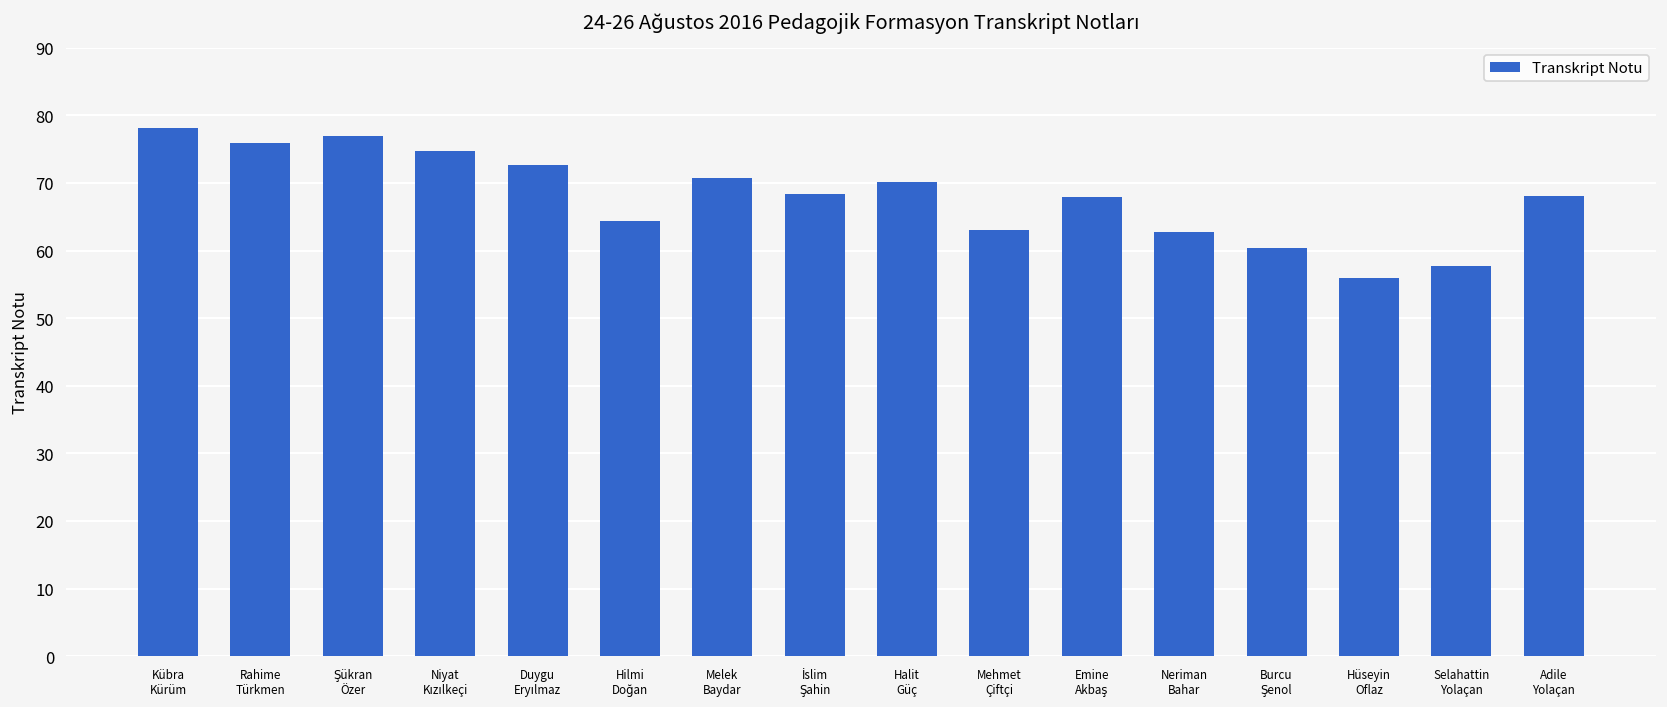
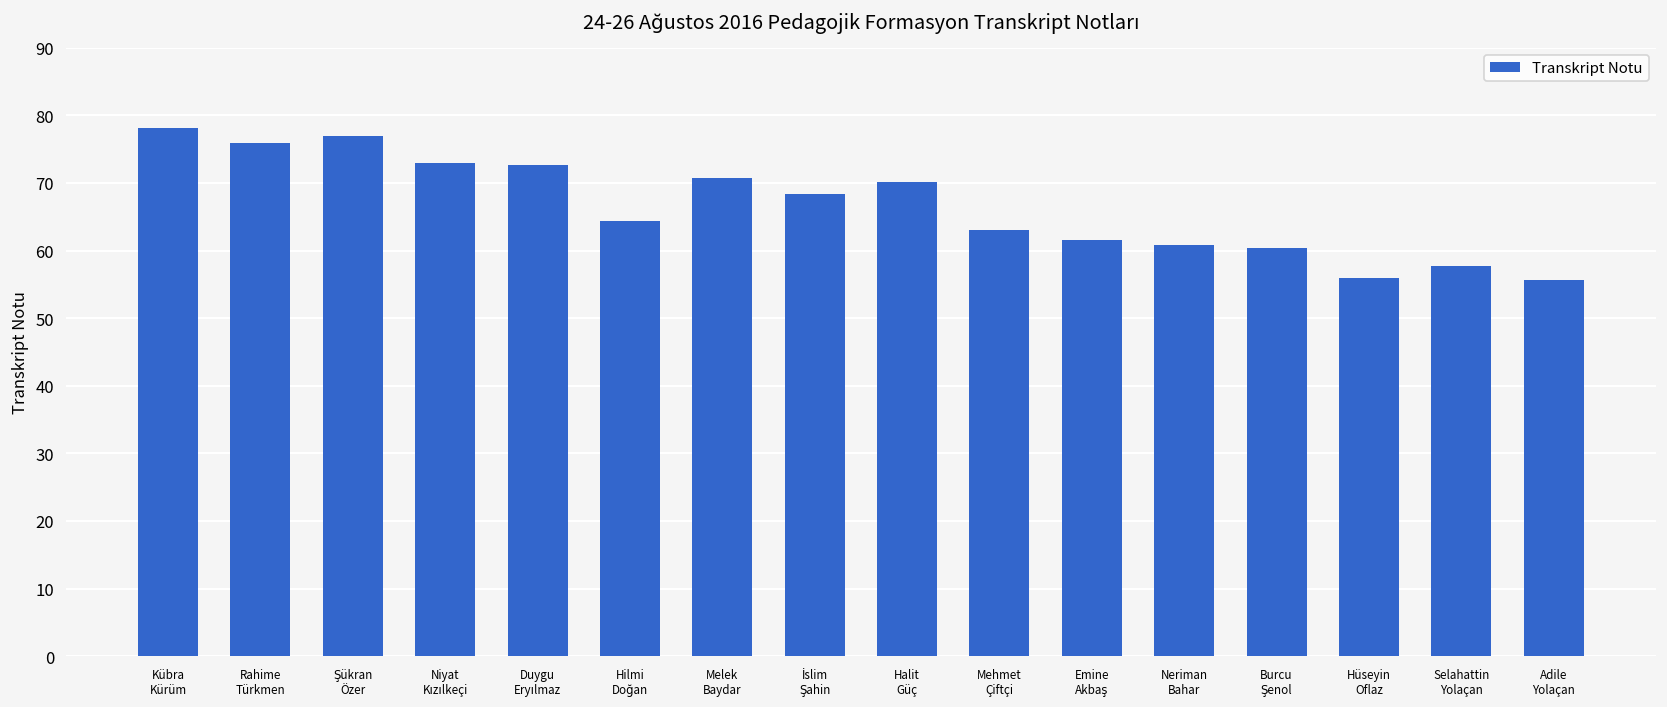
Niyat Kızılkeçi: 75 -> 73
Emine Akbaş: 68 -> 62
Neriman Bahar: 63 -> 61
Adile Yolaçan: 68 -> 56
